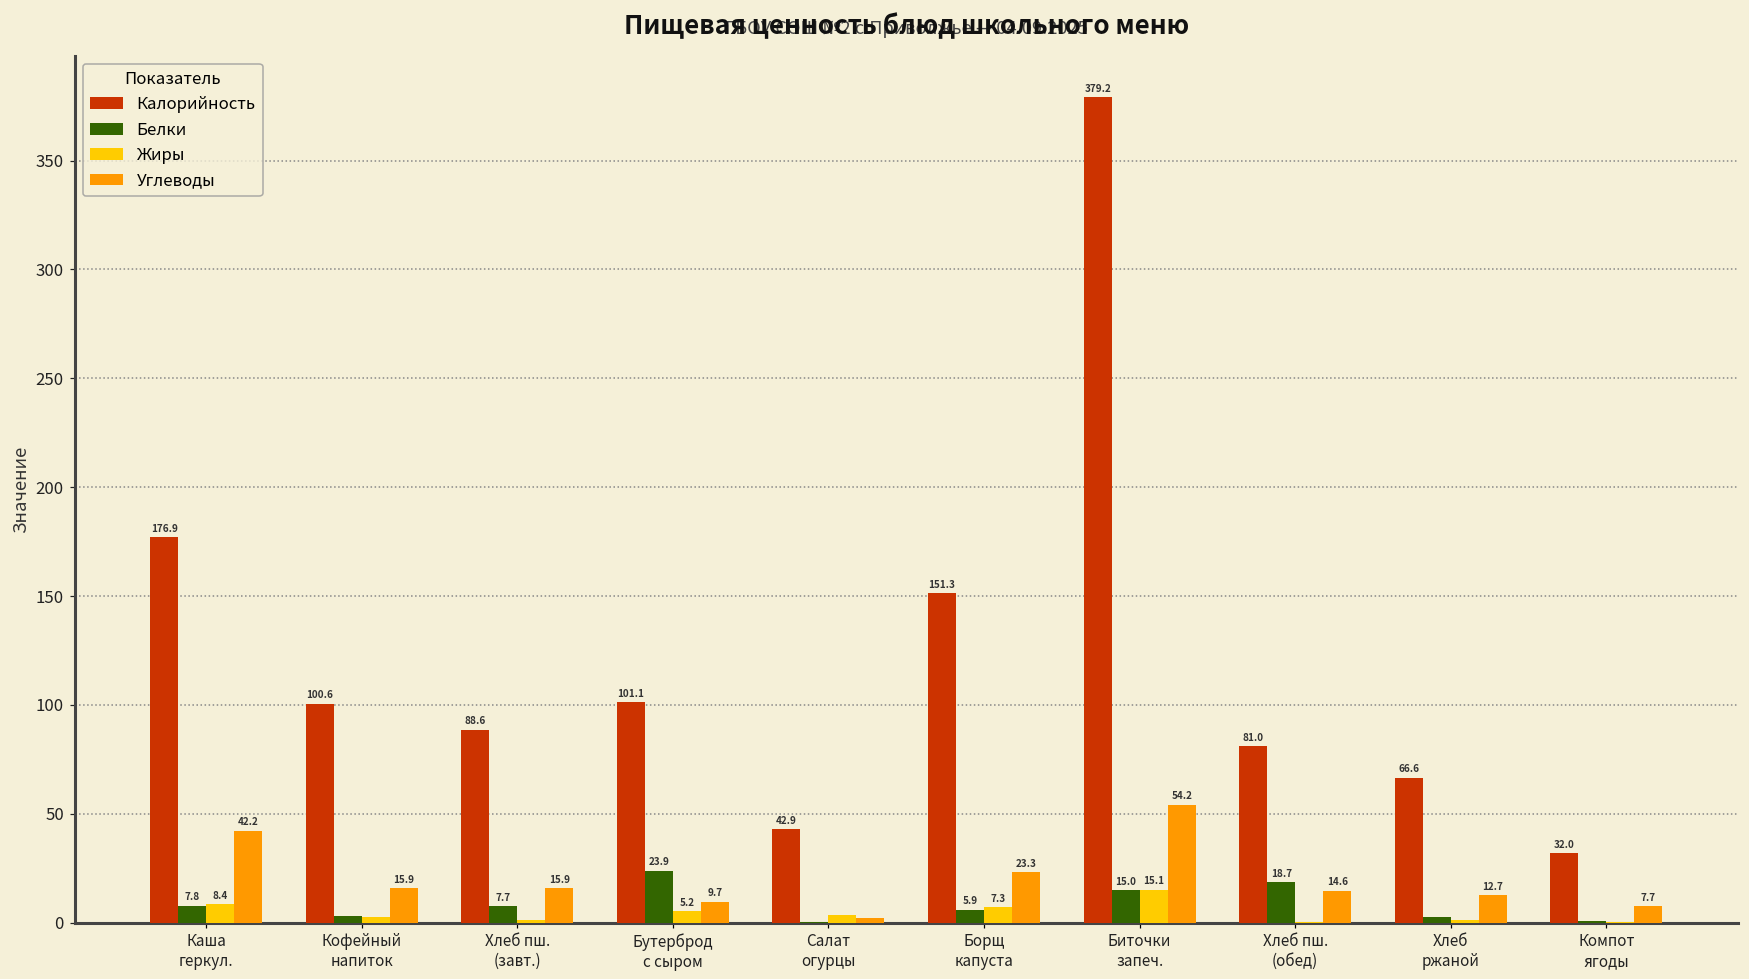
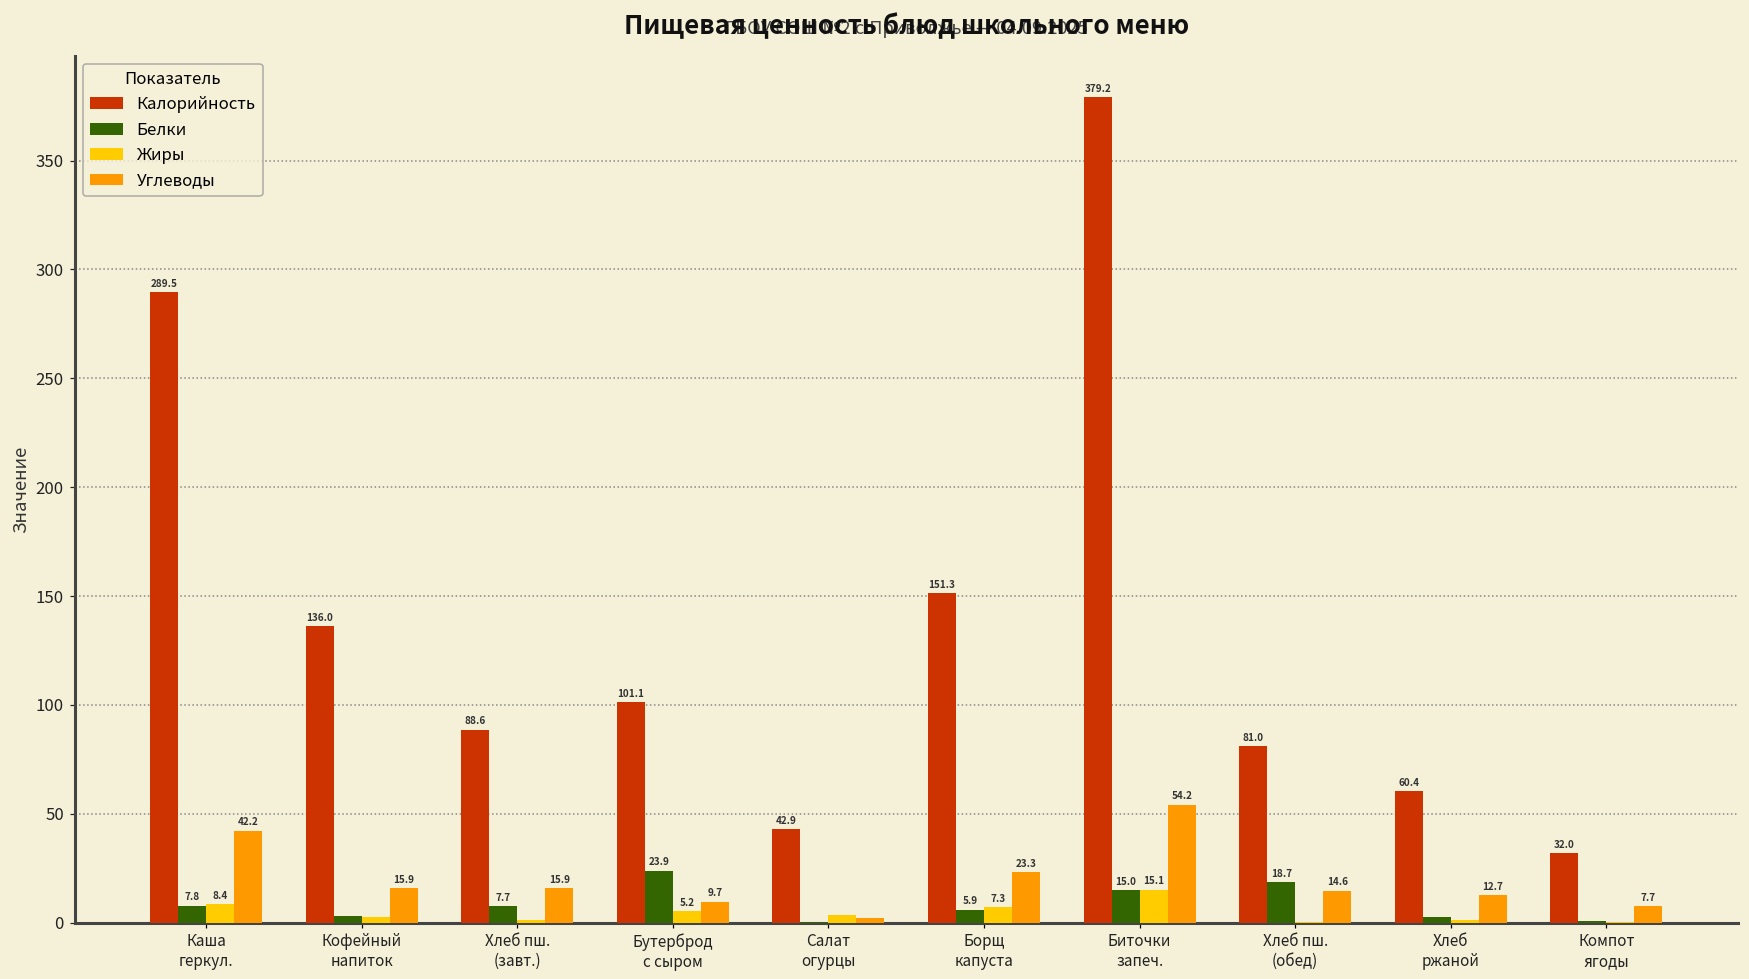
Калорийность, Каша геркул.: 176.9 -> 289.5
Калорийность, Кофейный напиток: 100.6 -> 136.0
Калорийность, Хлеб ржаной: 66.6 -> 60.4
